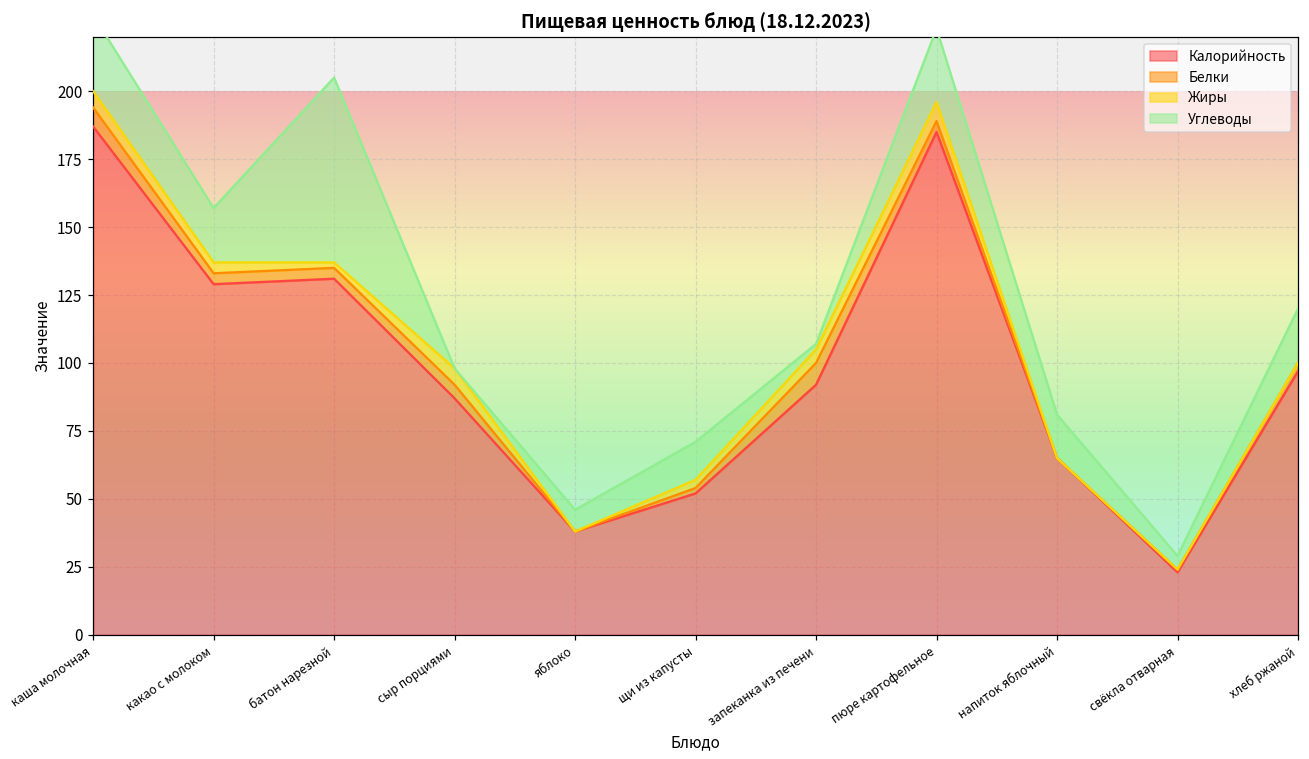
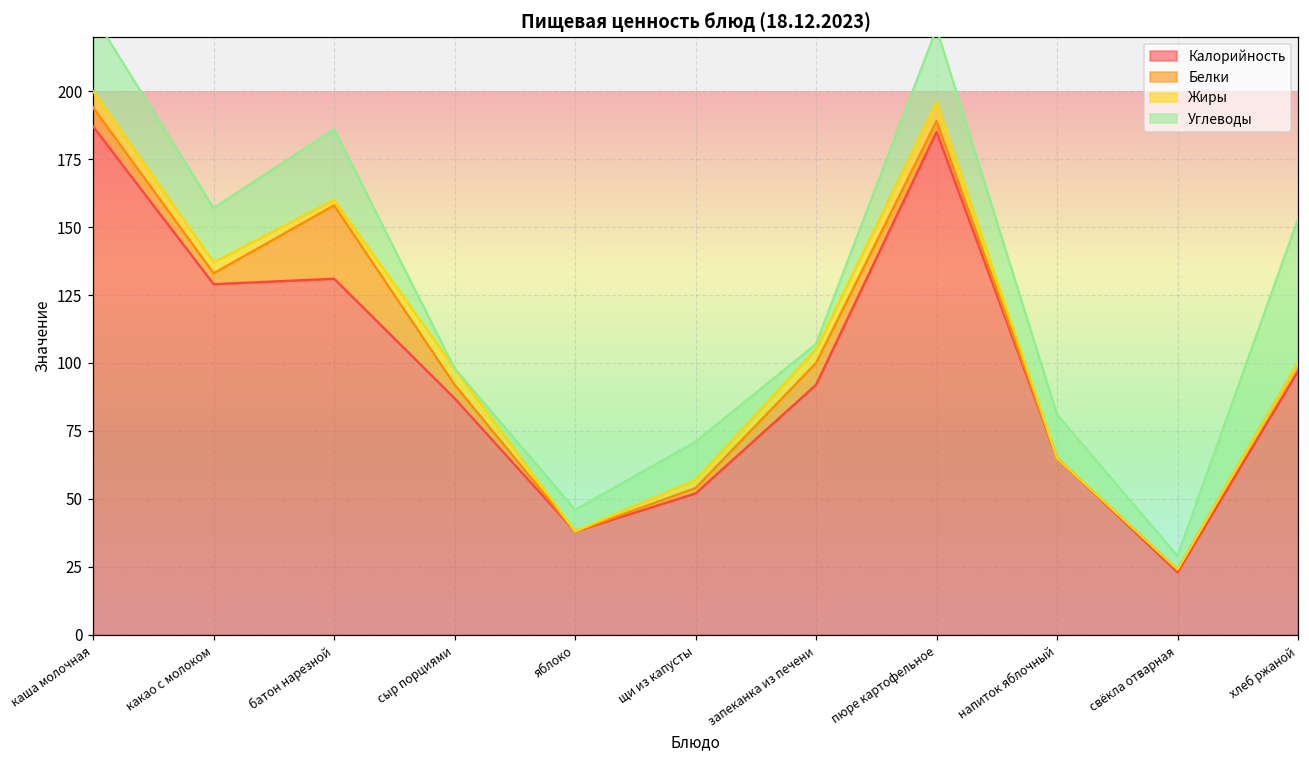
Белки, батон нарезной: 4 -> 27
Углеводы, батон нарезной: 68 -> 26
Углеводы, хлеб ржаной: 20 -> 53
